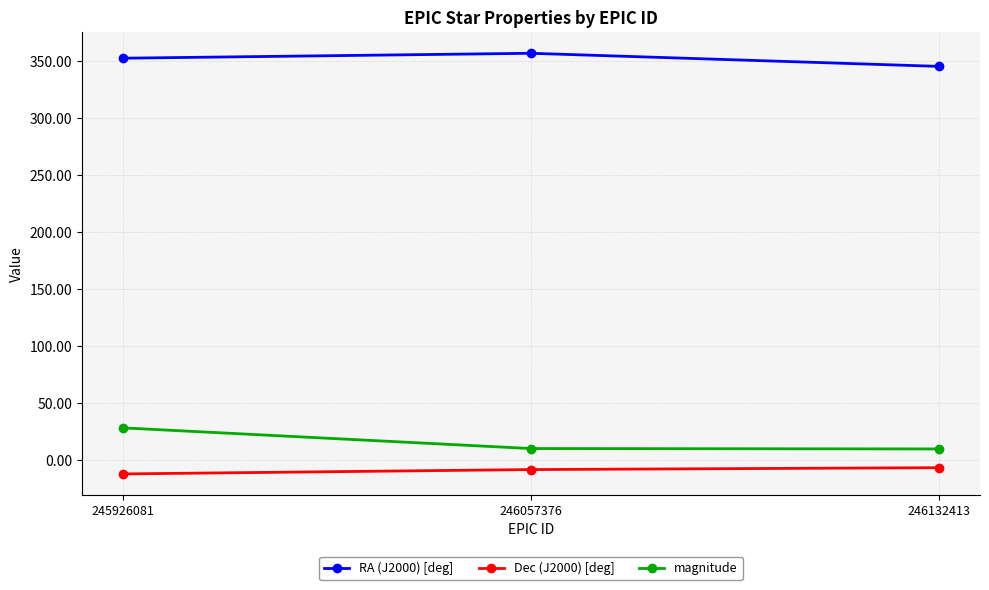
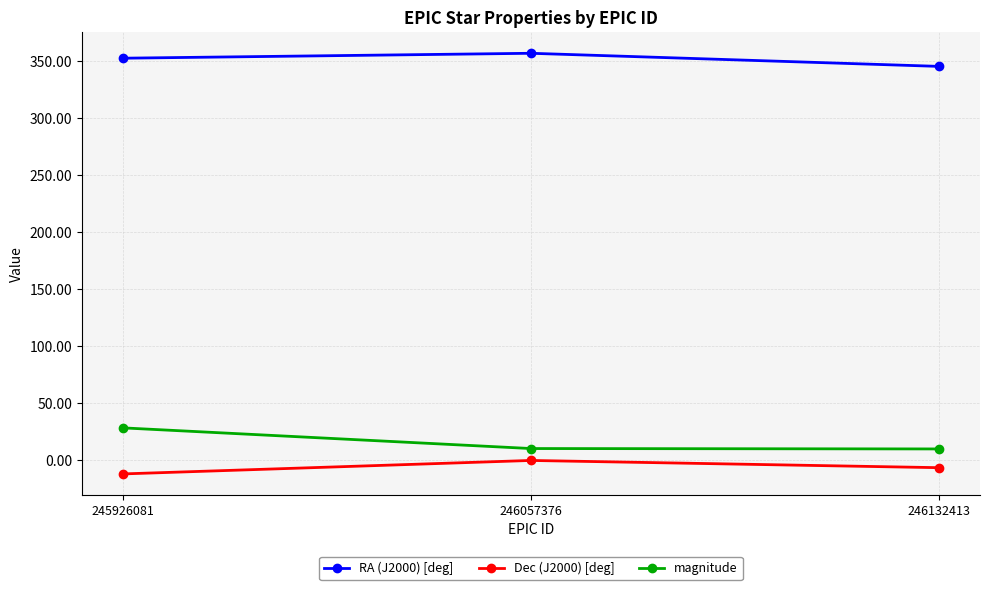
Dec (J2000) [deg], 246057376: -8 -> 0
